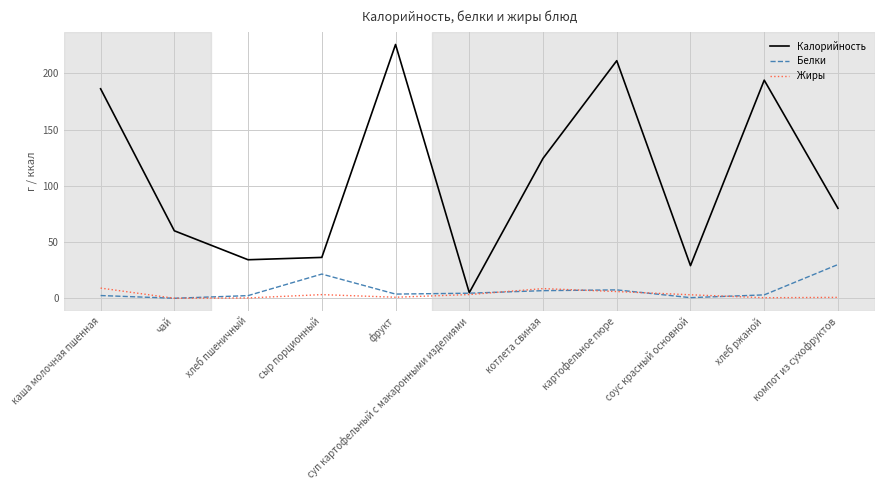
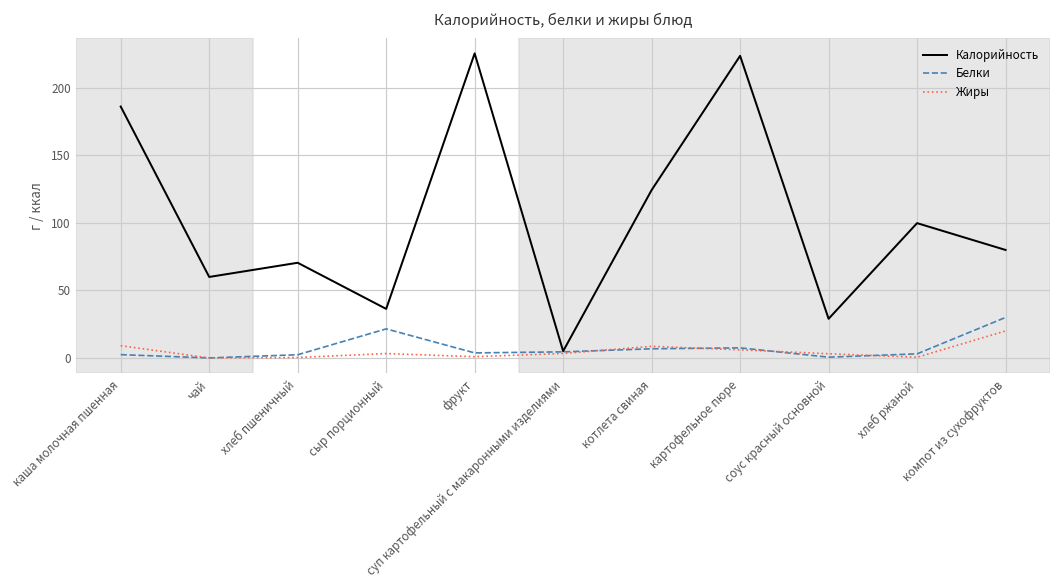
Калорийность, хлеб пшеничный: 34 -> 71
Калорийность, картофельное пюре: 211 -> 224
Калорийность, хлеб ржаной: 194 -> 100
Жиры, компот из сухофруктов: 1 -> 20
